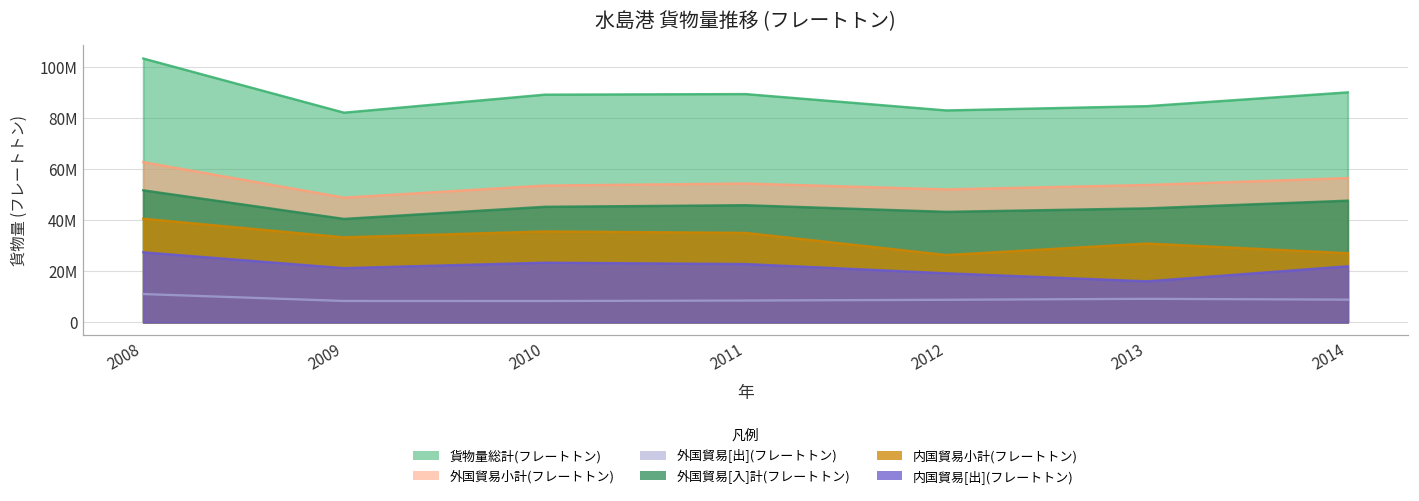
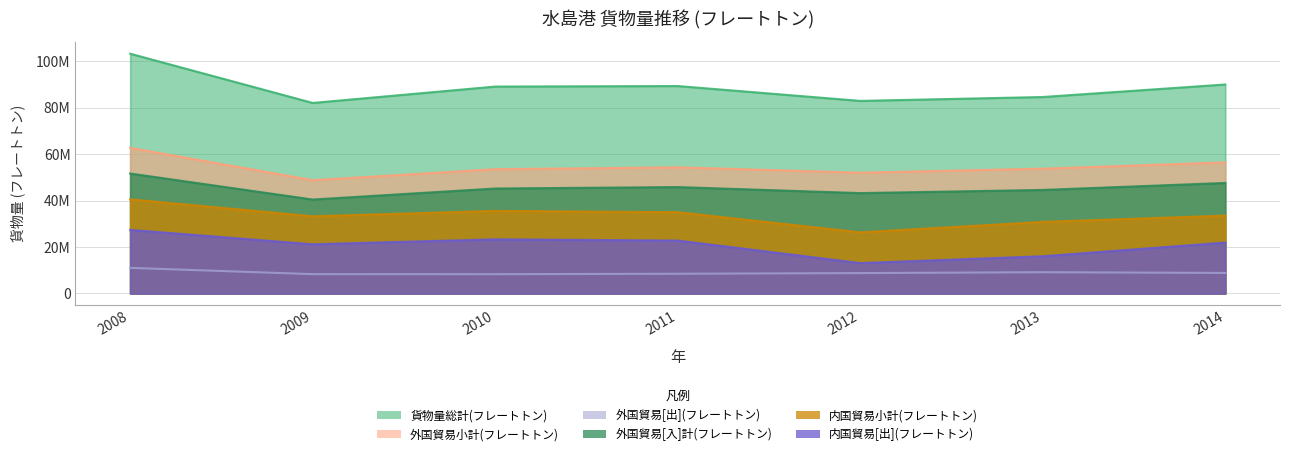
内国貿易[出](フレートトン), 2012: 19000000 -> 13000000
内国貿易小計(フレートトン), 2014: 27000000 -> 34000000
